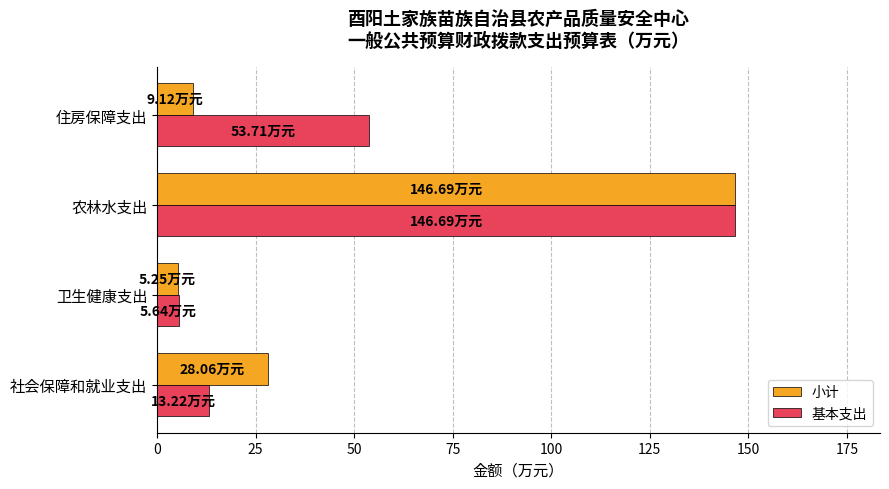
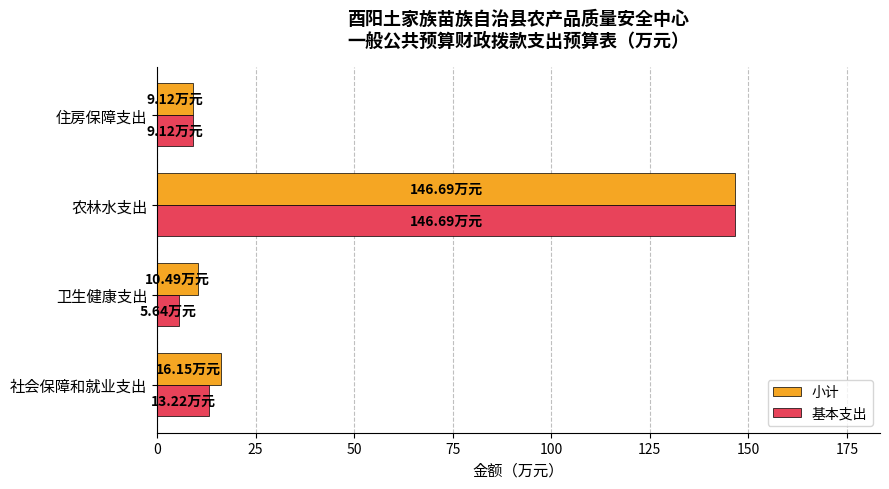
基本支出, 住房保障支出: 53.71 -> 9.12
小计, 卫生健康支出: 5.25 -> 10.49
小计, 社会保障和就业支出: 28.06 -> 16.15
